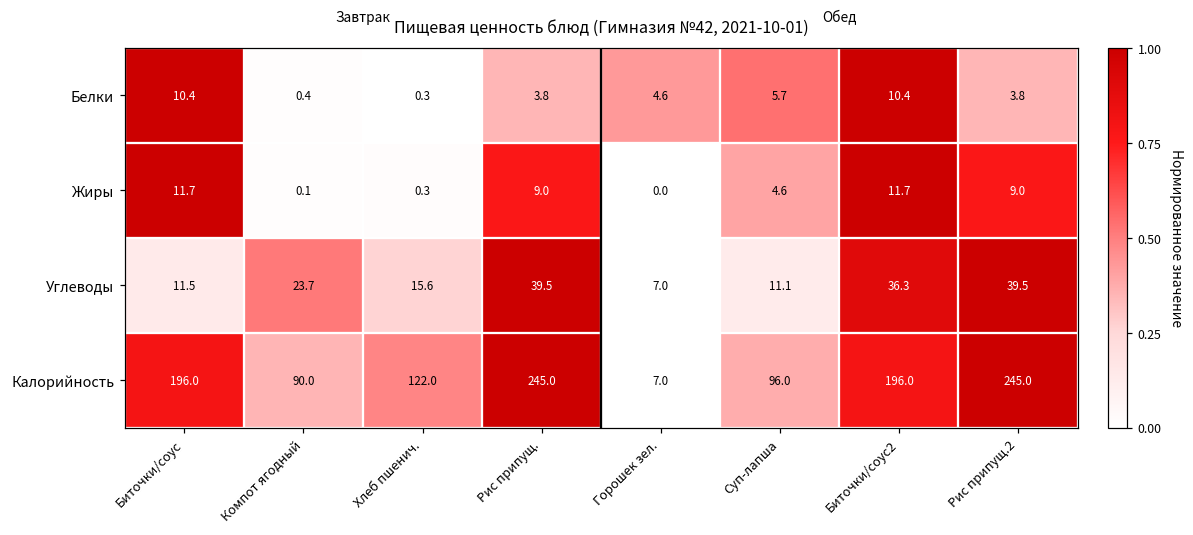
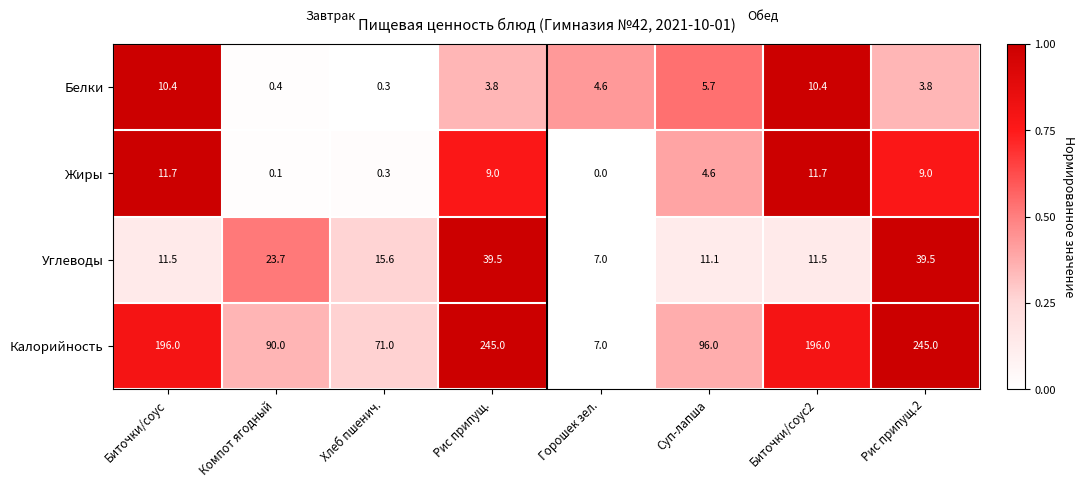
Углеводы, Биточки/соус2: 36.3 -> 11.5
Калорийность, Хлеб пшенич.: 122.0 -> 71.0
